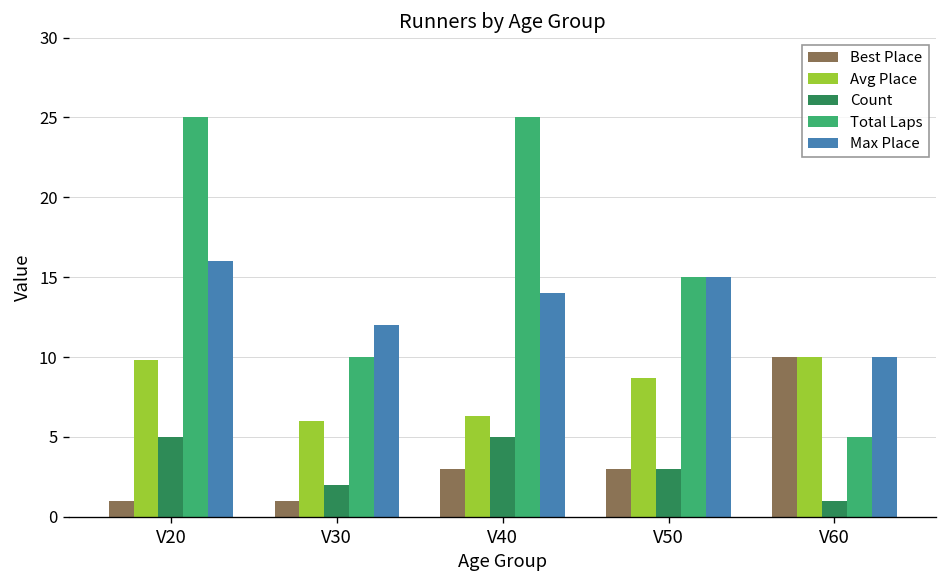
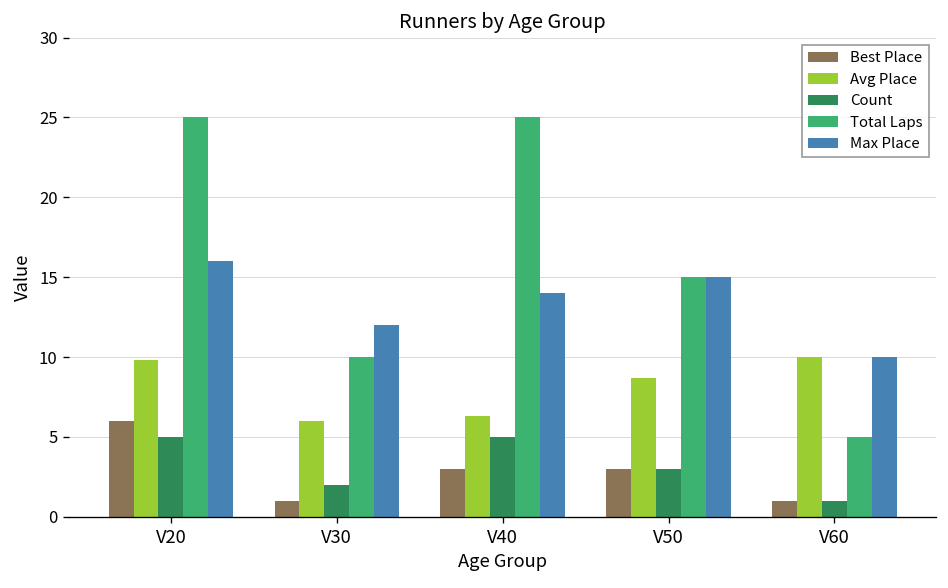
Best Place, V20: 1 -> 6
Best Place, V60: 10 -> 1
